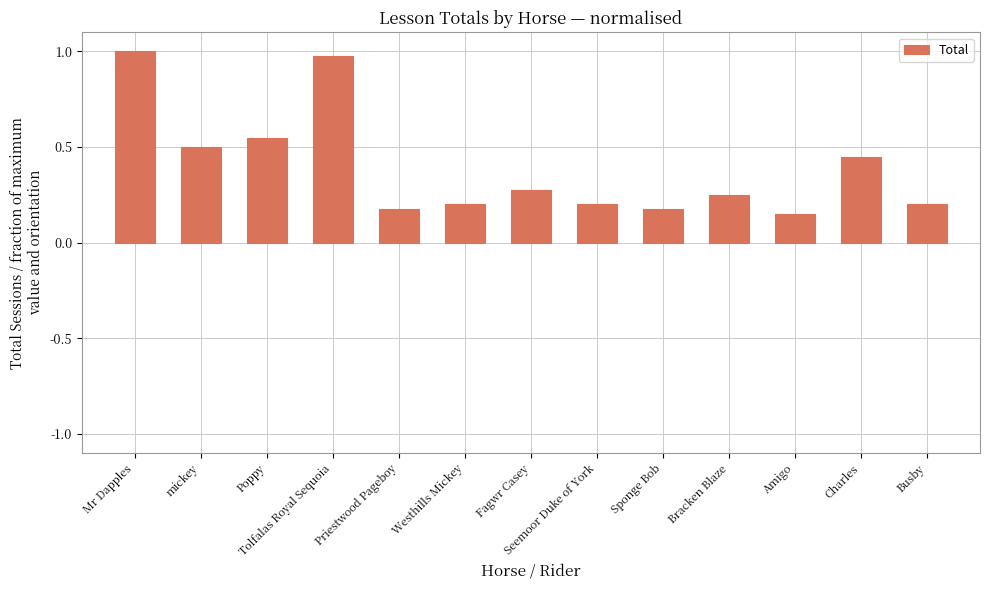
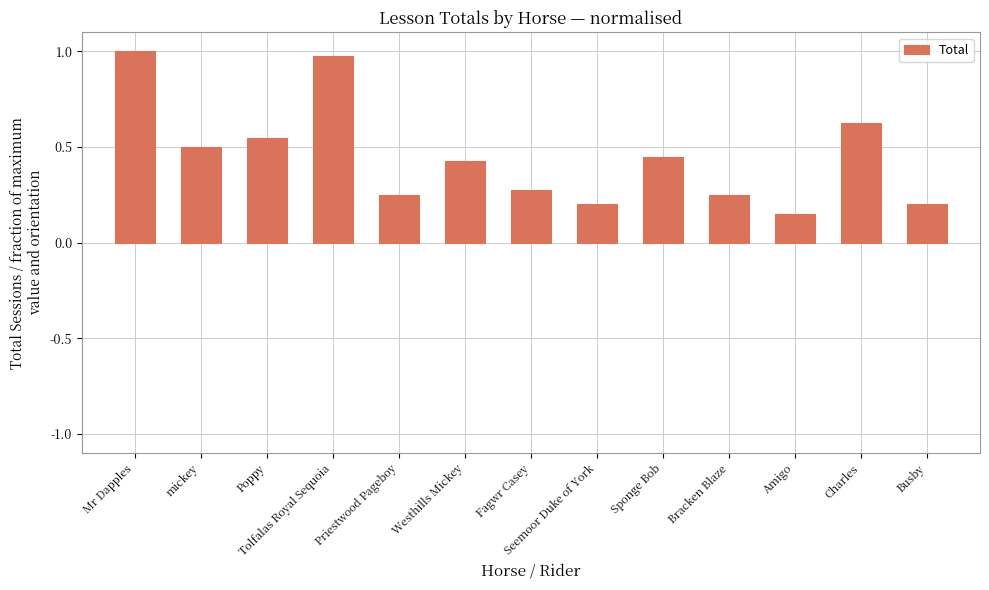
Priestwood Pageboy: 0.18 -> 0.25
Westhills Mickey: 0.20 -> 0.43
Sponge Bob: 0.18 -> 0.45
Charles: 0.45 -> 0.63
